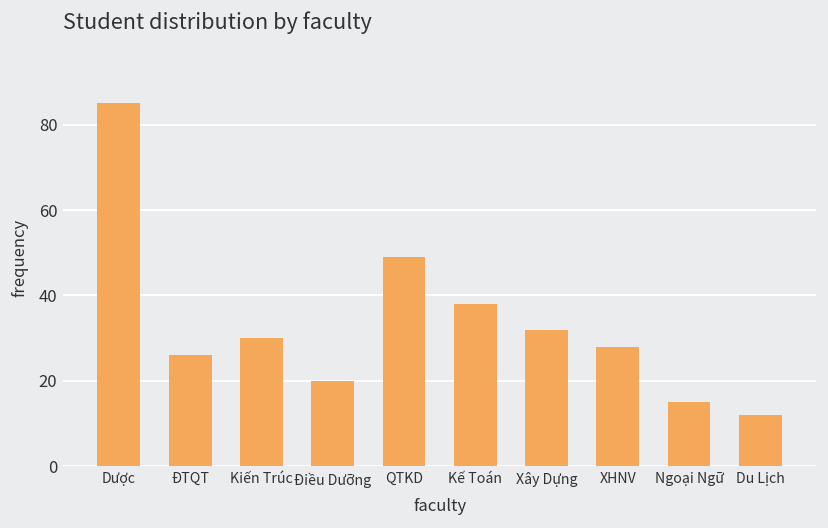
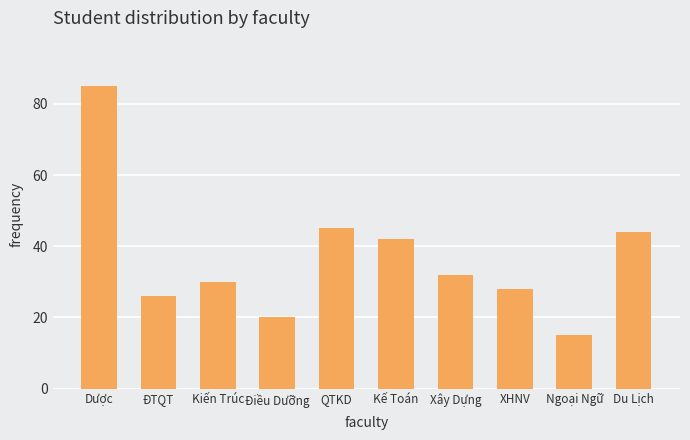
QTKD: 49 -> 45
Kế Toán: 38 -> 42
Du Lịch: 12 -> 44
